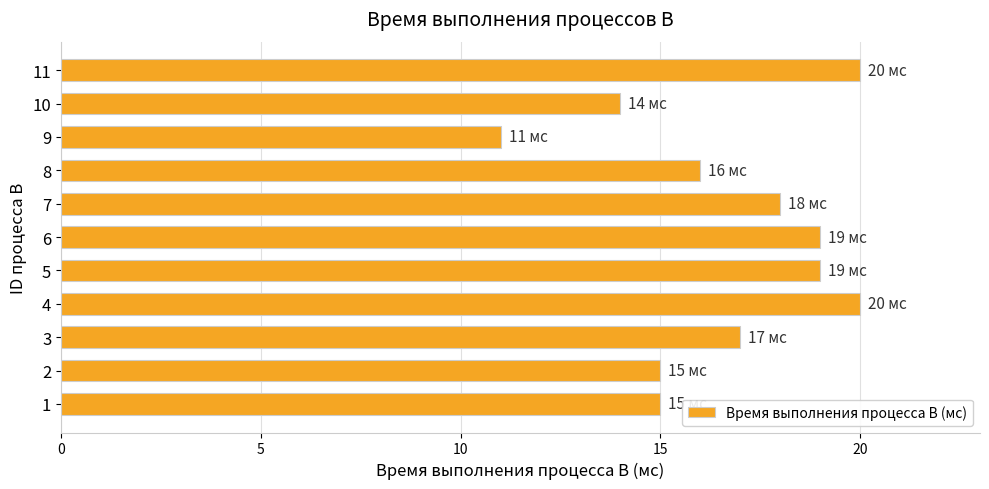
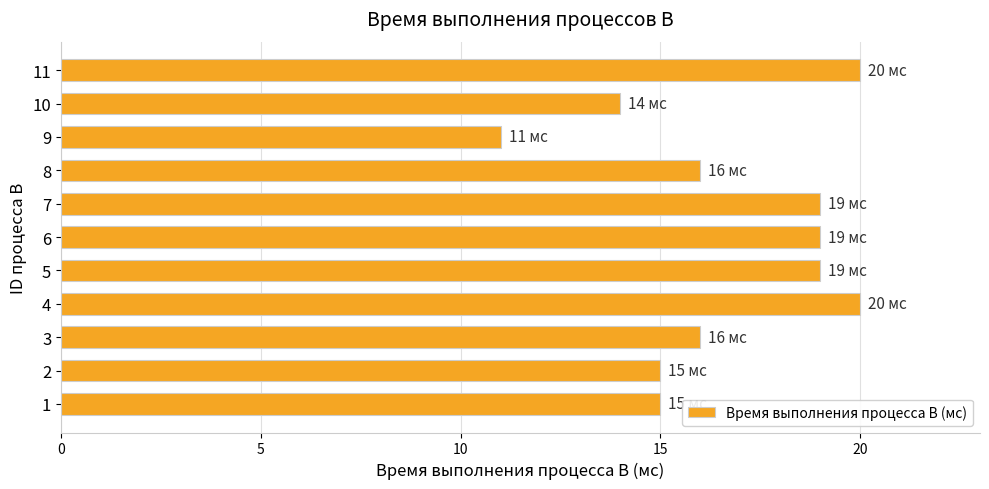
7: 18 -> 19
3: 17 -> 16
